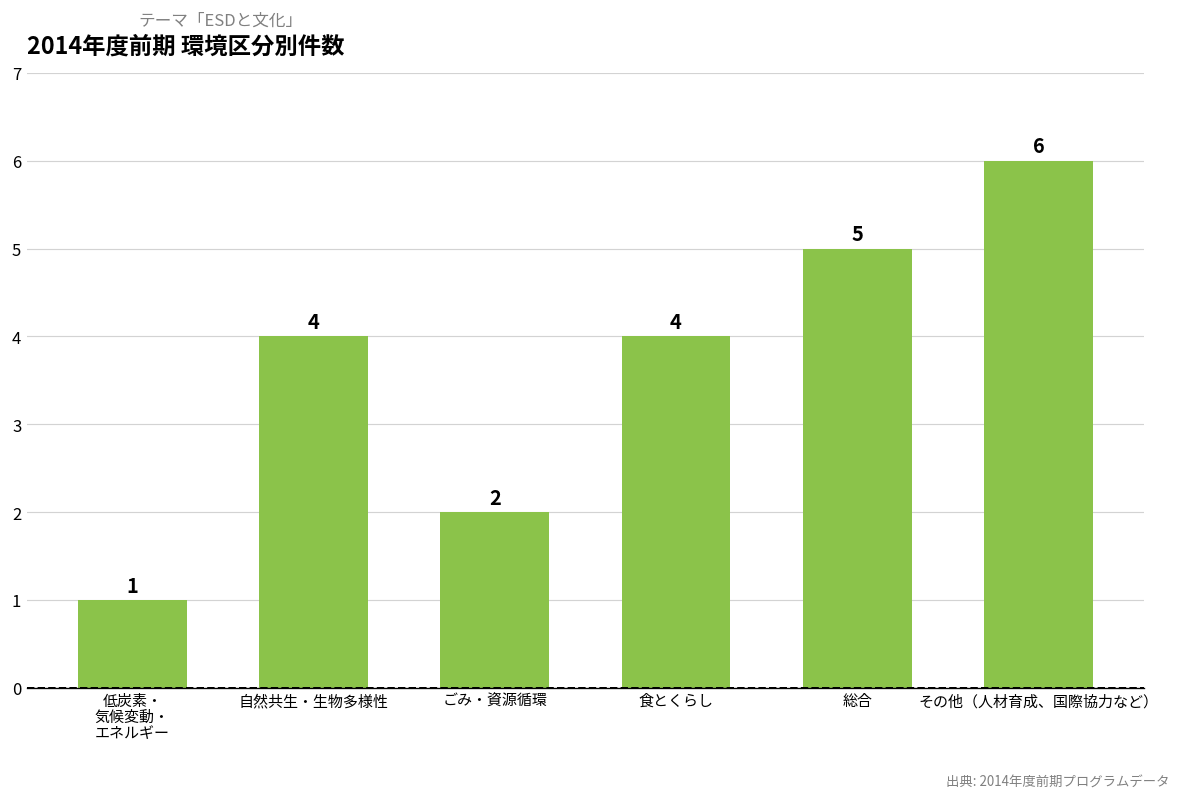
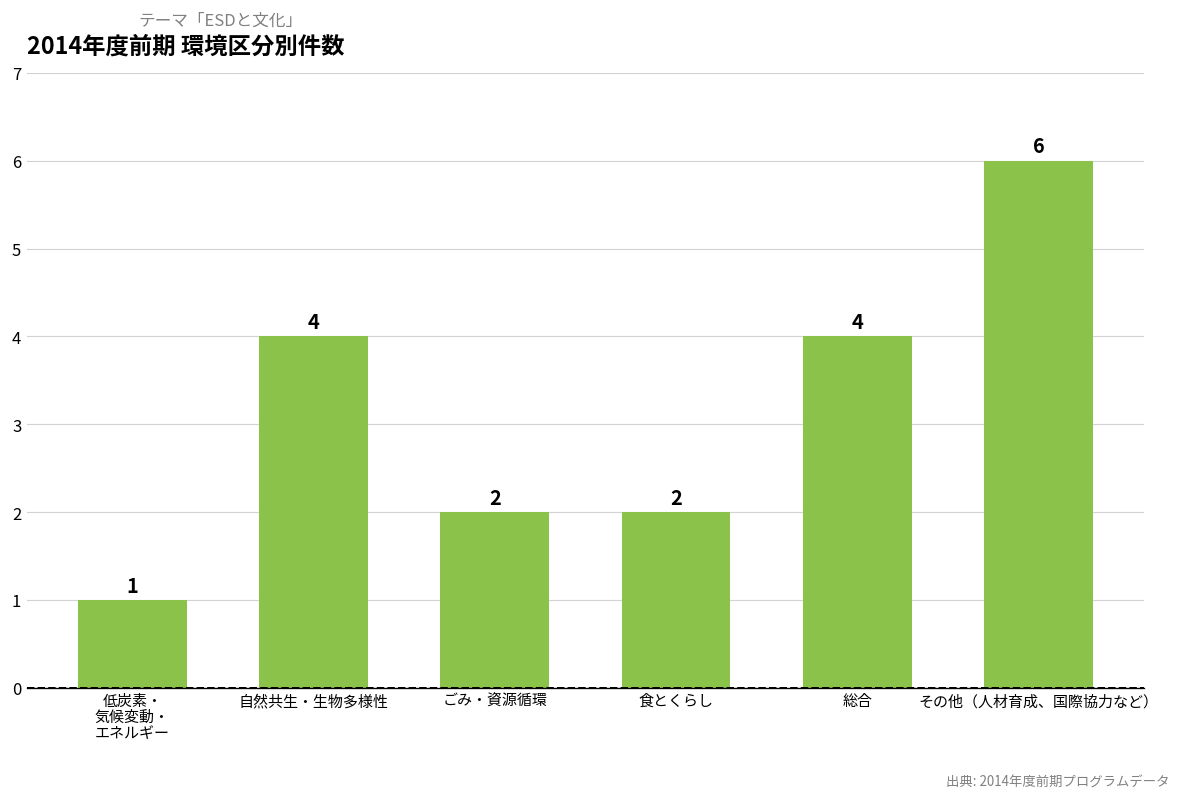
食とくらし: 4 -> 2
総合: 5 -> 4
